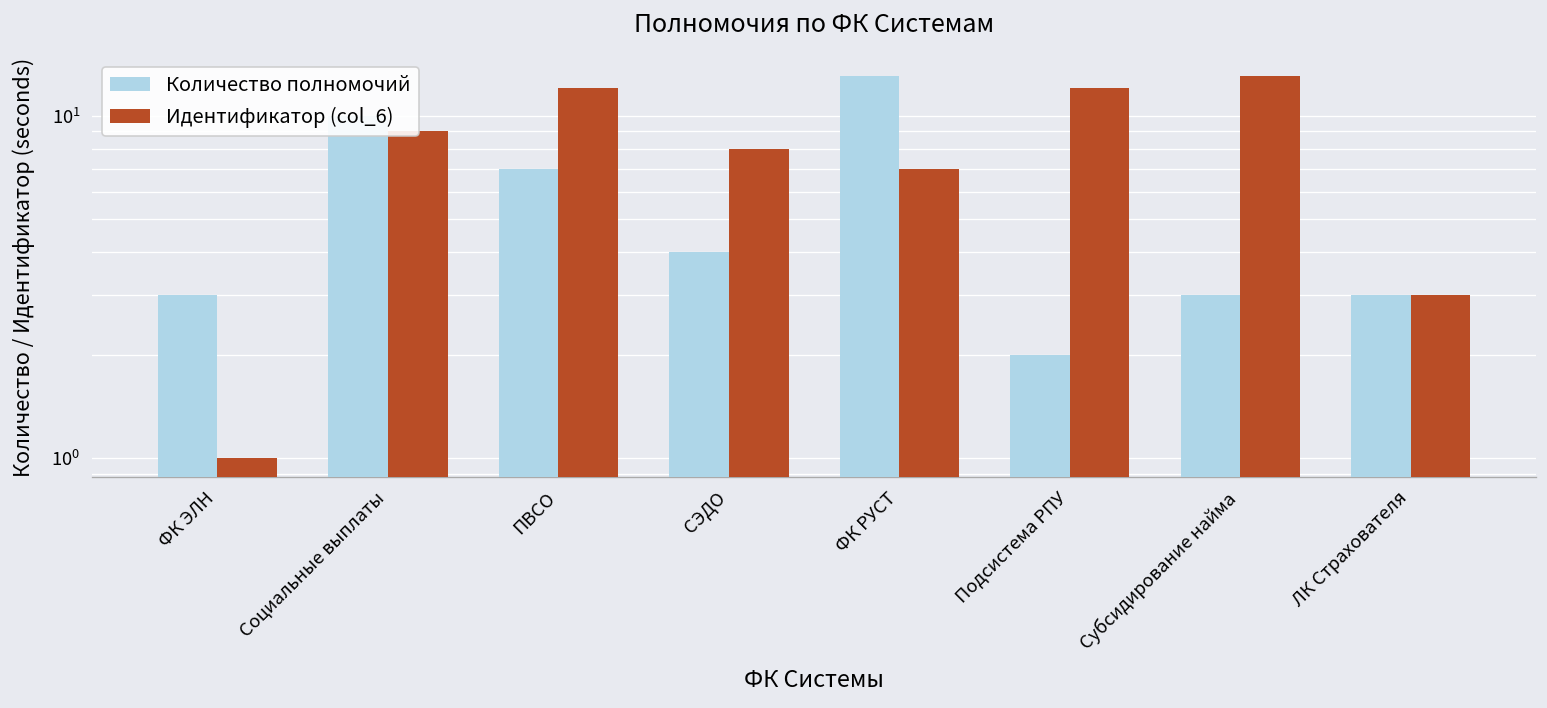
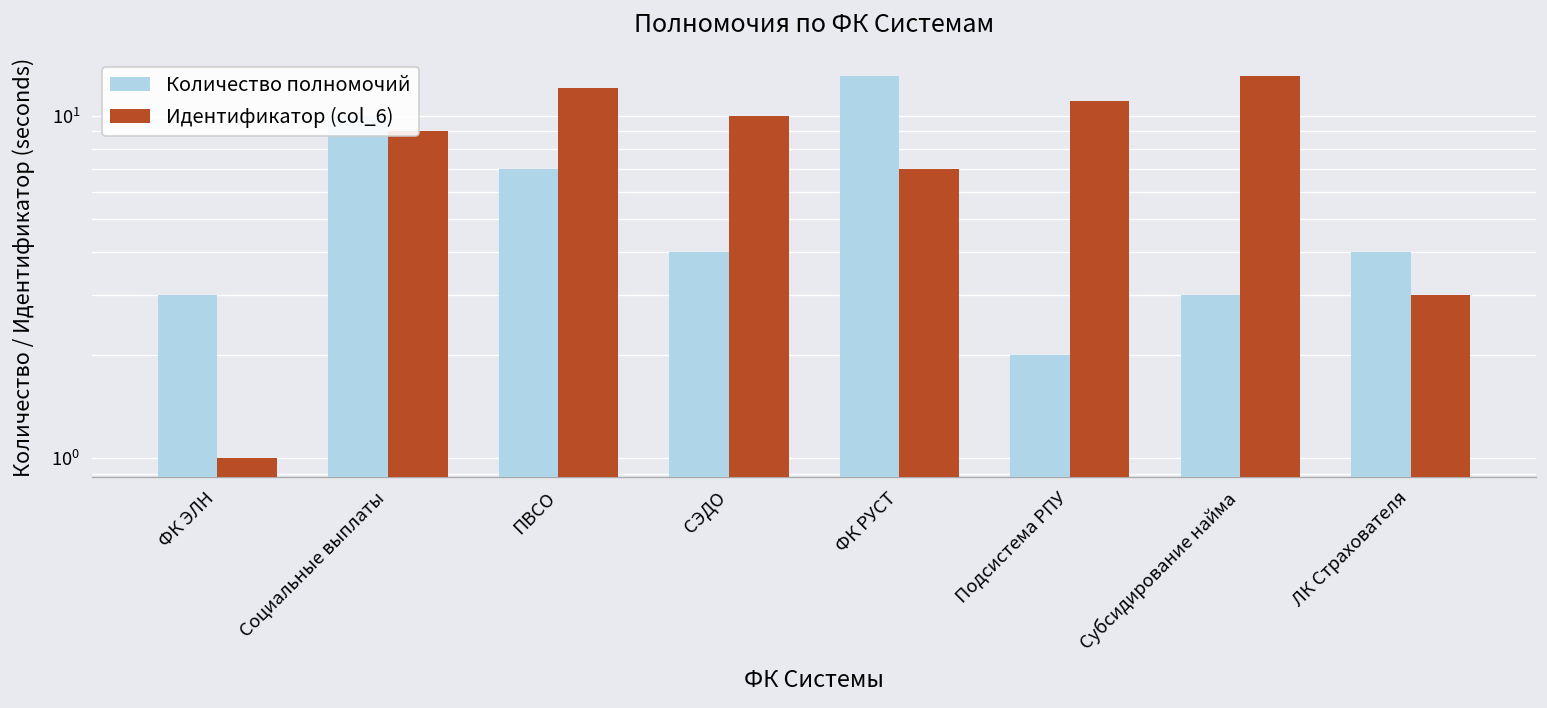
Идентификатор (col_6), СЭДО: 8 -> 10
Идентификатор (col_6), Подсистема РПУ: 12 -> 11
Количество полномочий, ЛК Страхователя: 3 -> 4
